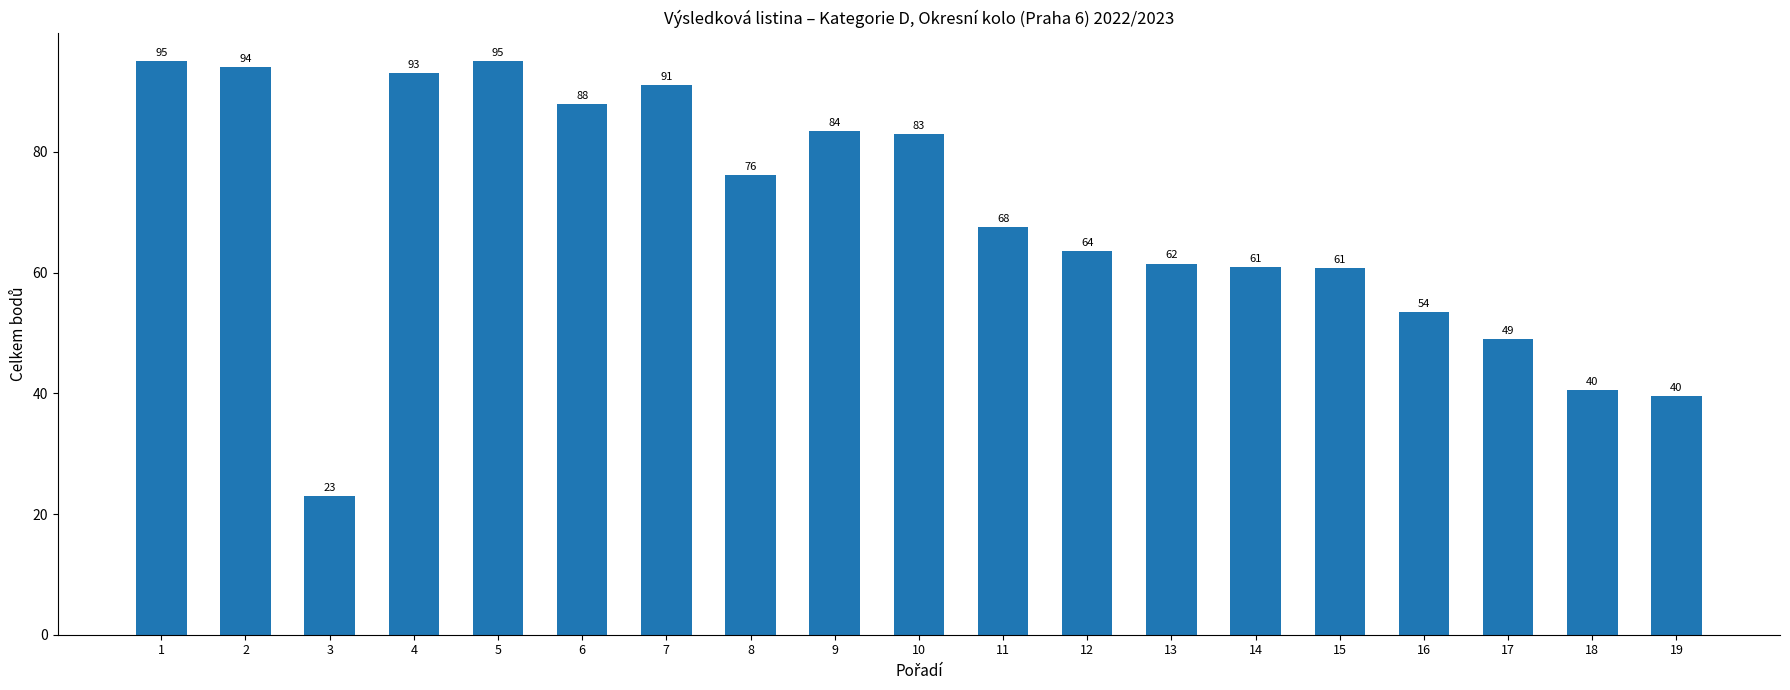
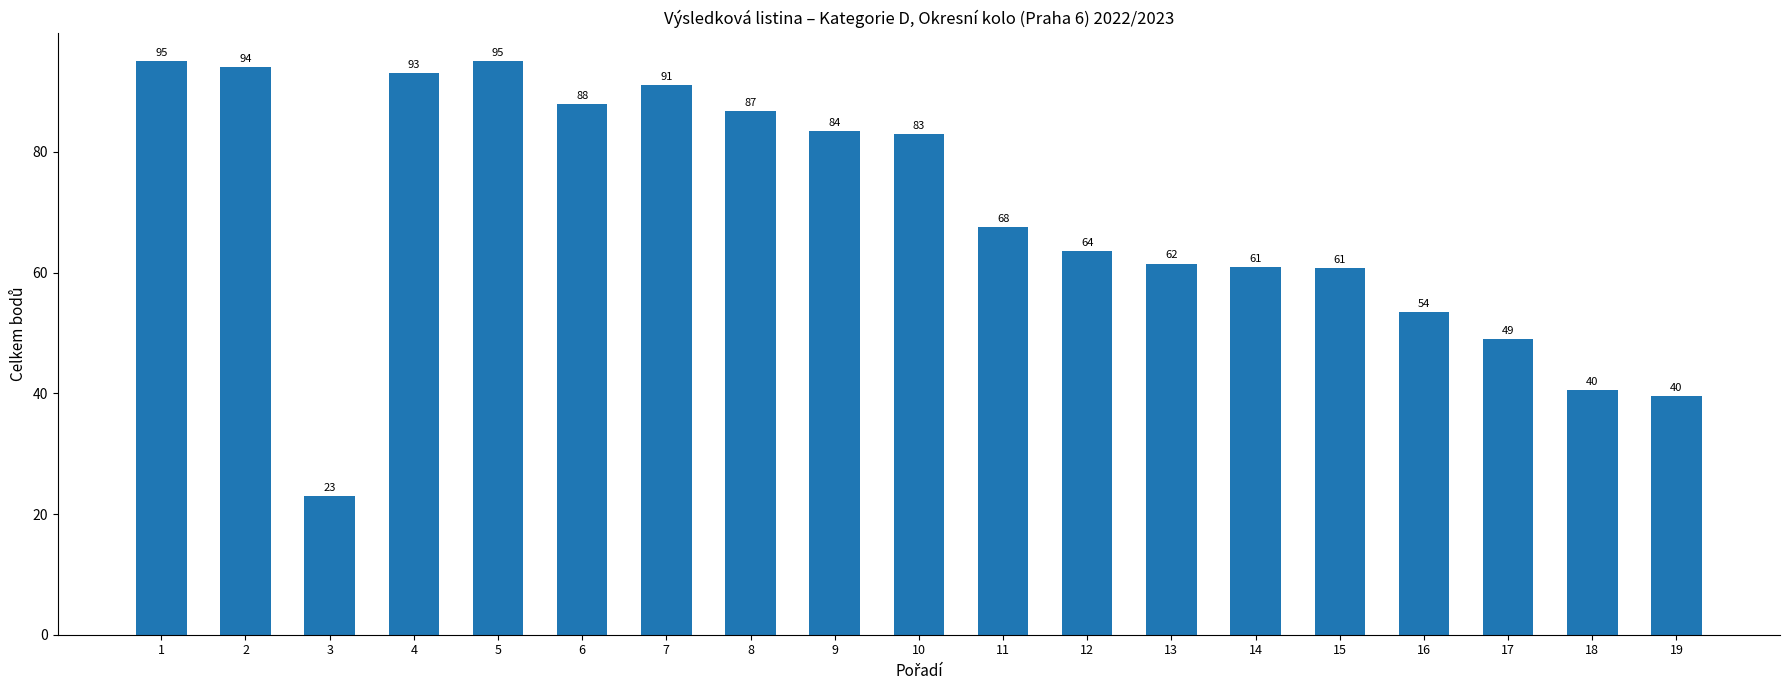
8: 76 -> 87
